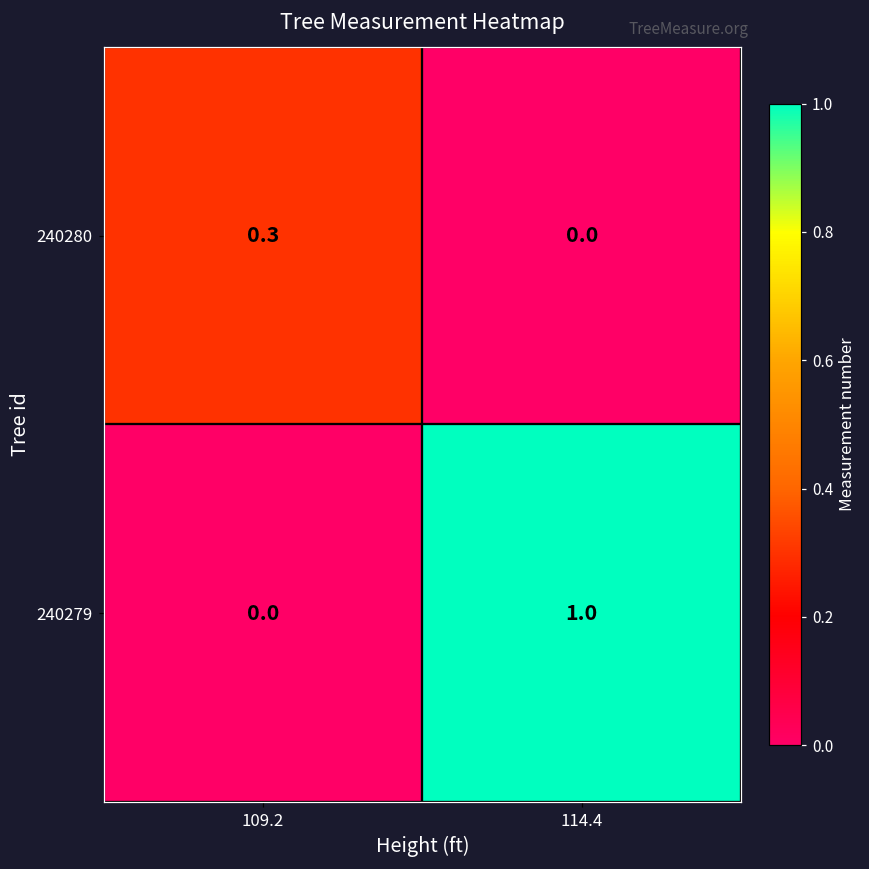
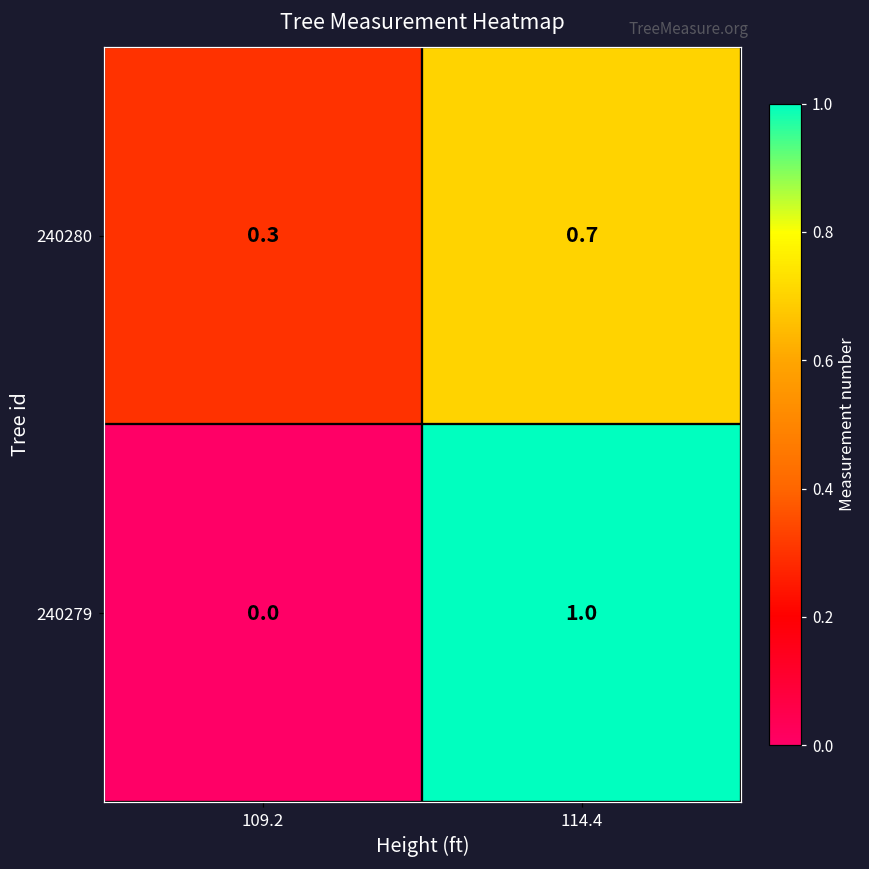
240280, 114.4: 0.0 -> 0.7
